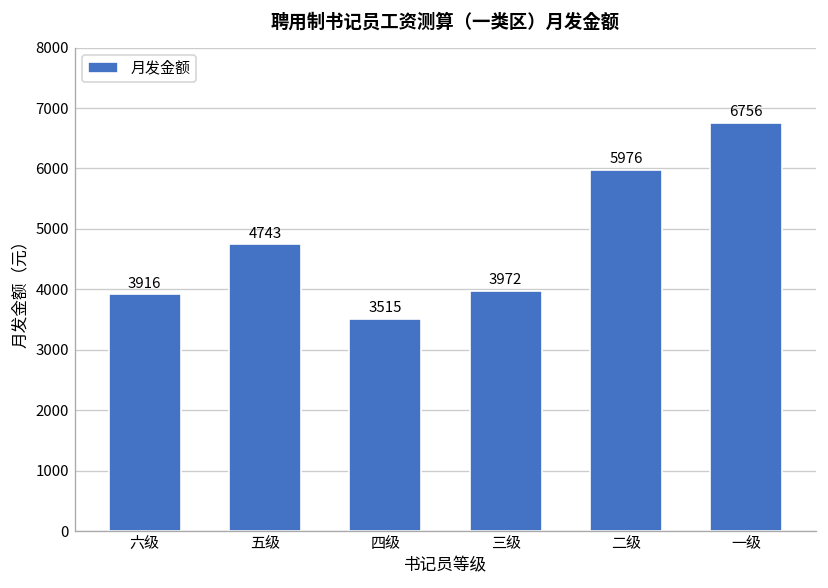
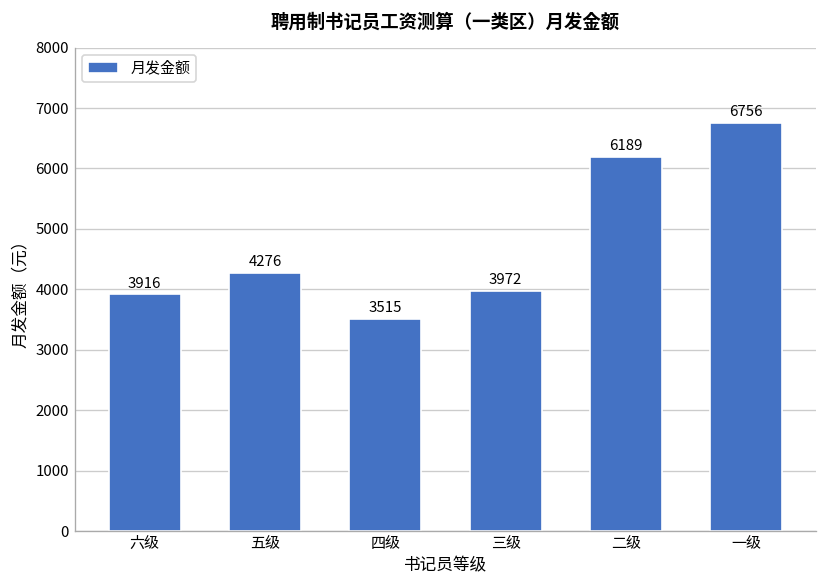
五级: 4743 -> 4276
二级: 5976 -> 6189
